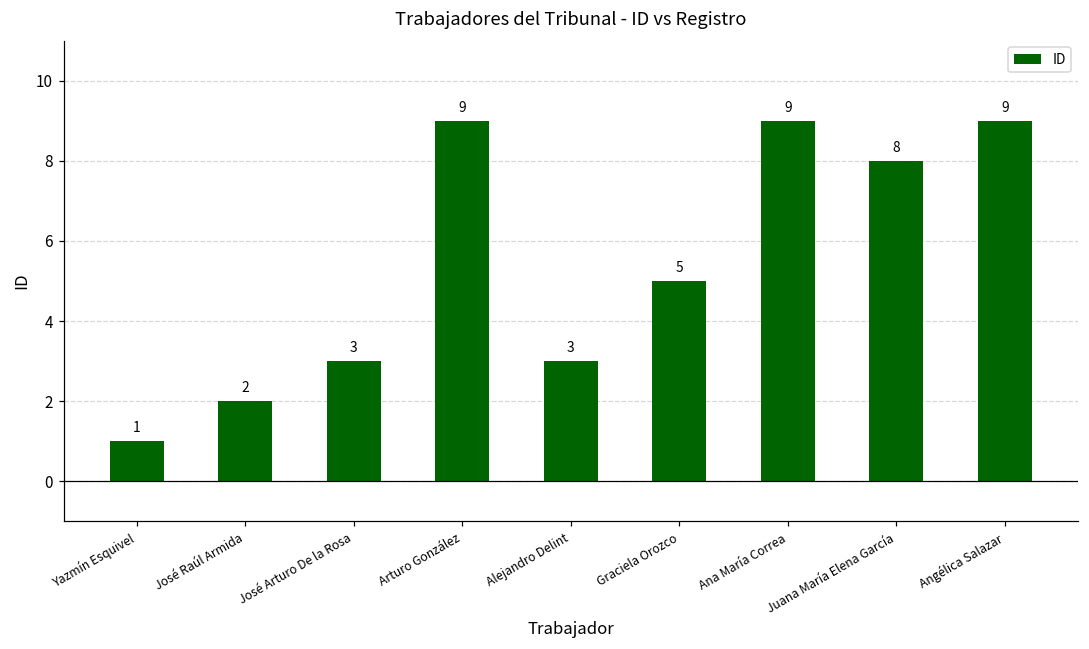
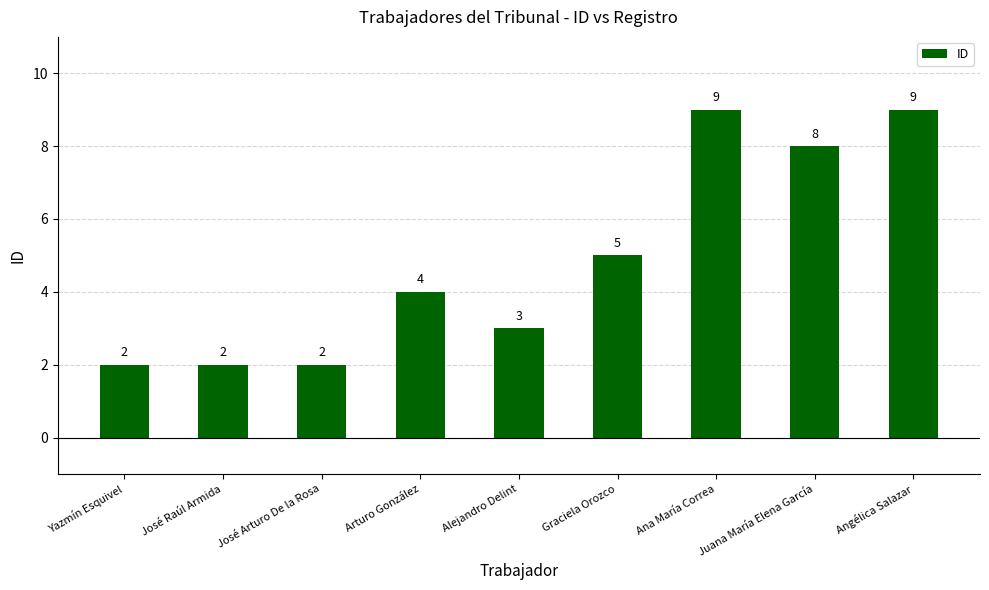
Yazmín Esquivel: 1 -> 2
José Arturo De la Rosa: 3 -> 2
Arturo González: 9 -> 4
